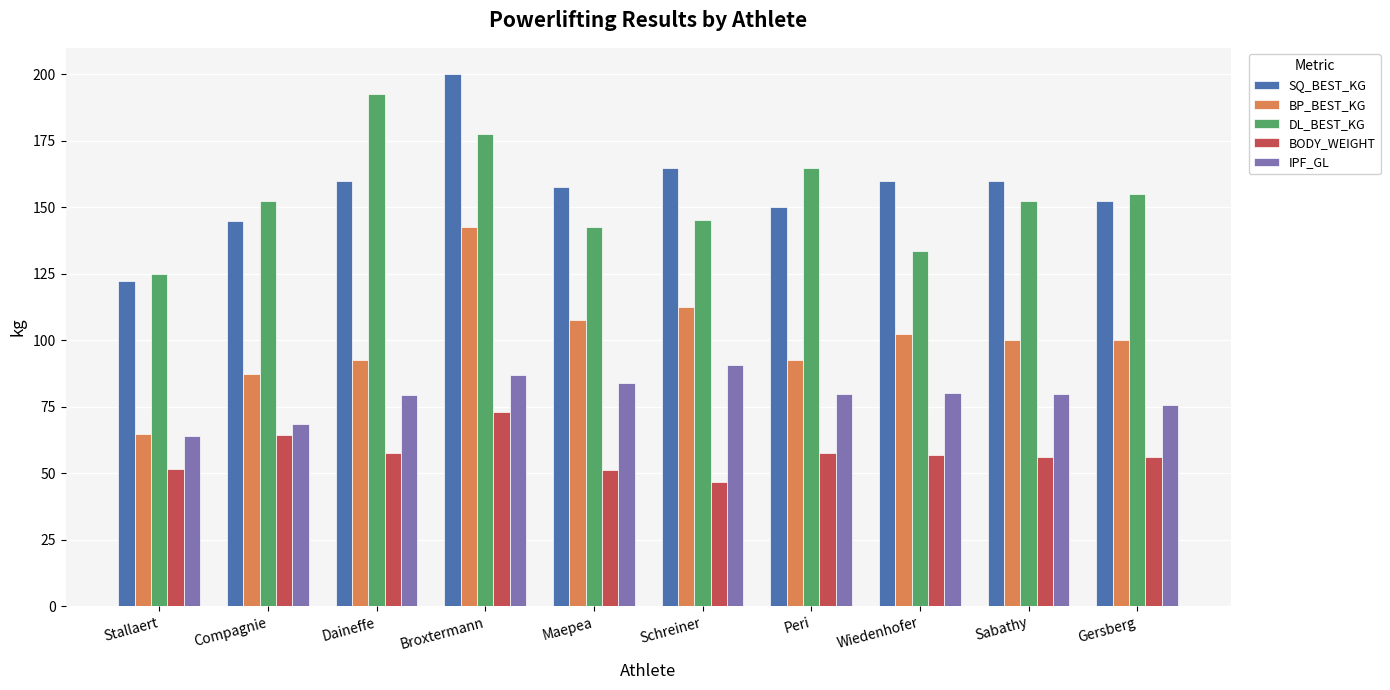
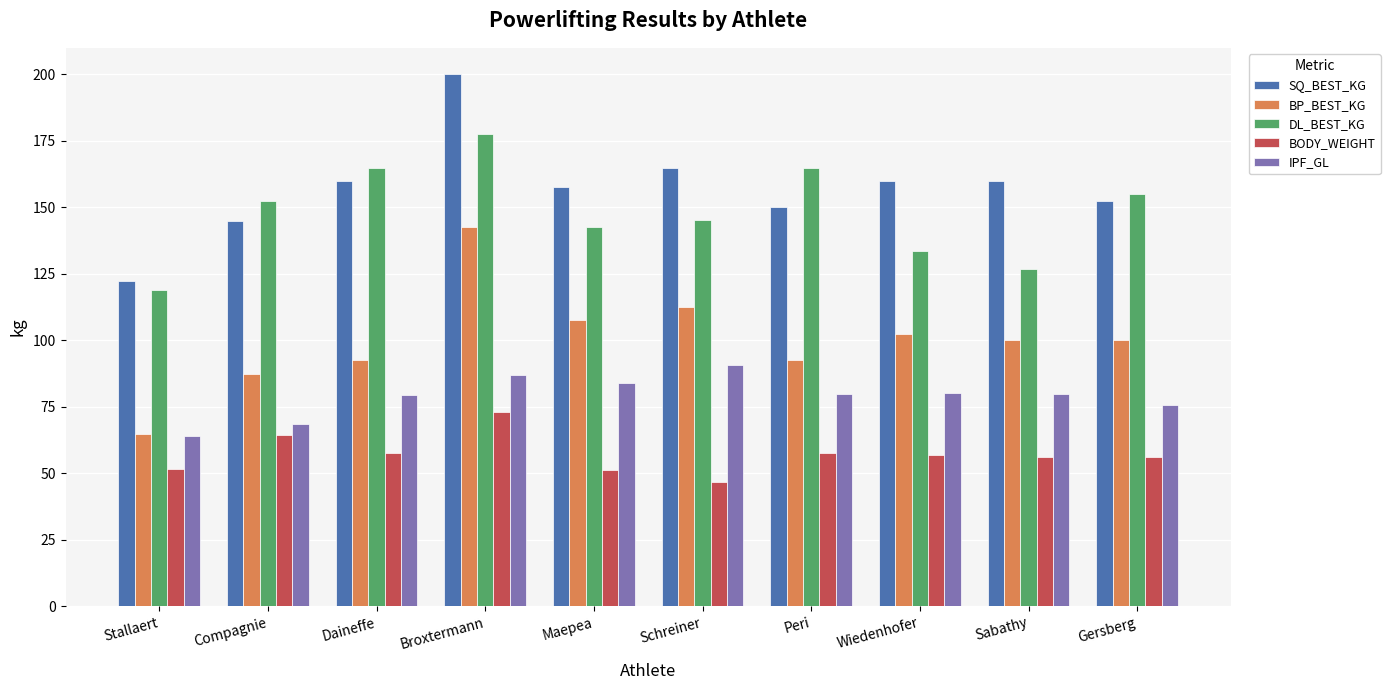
DL_BEST_KG, Stallaert: 125 -> 119
DL_BEST_KG, Daineffe: 193 -> 165
DL_BEST_KG, Sabathy: 153 -> 127
